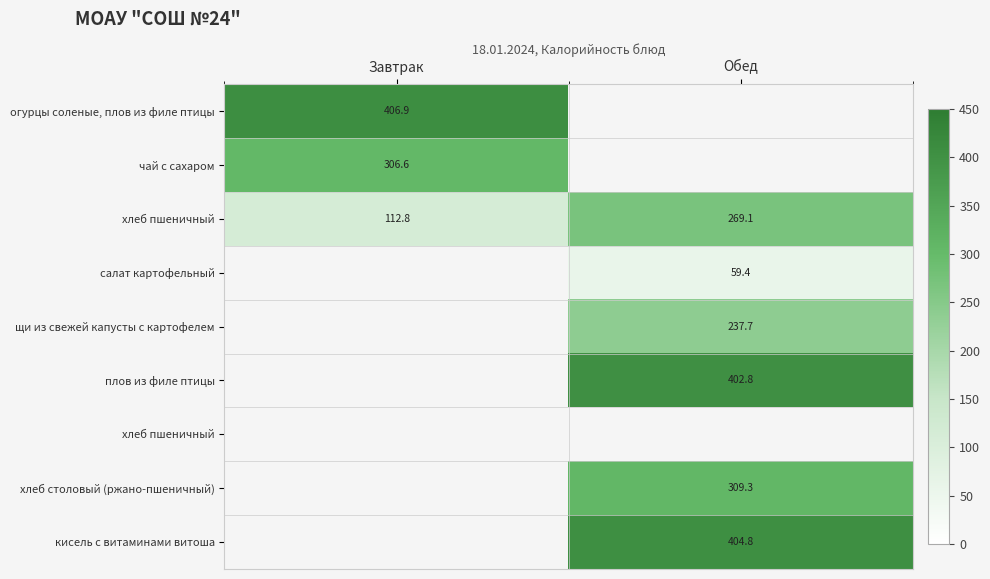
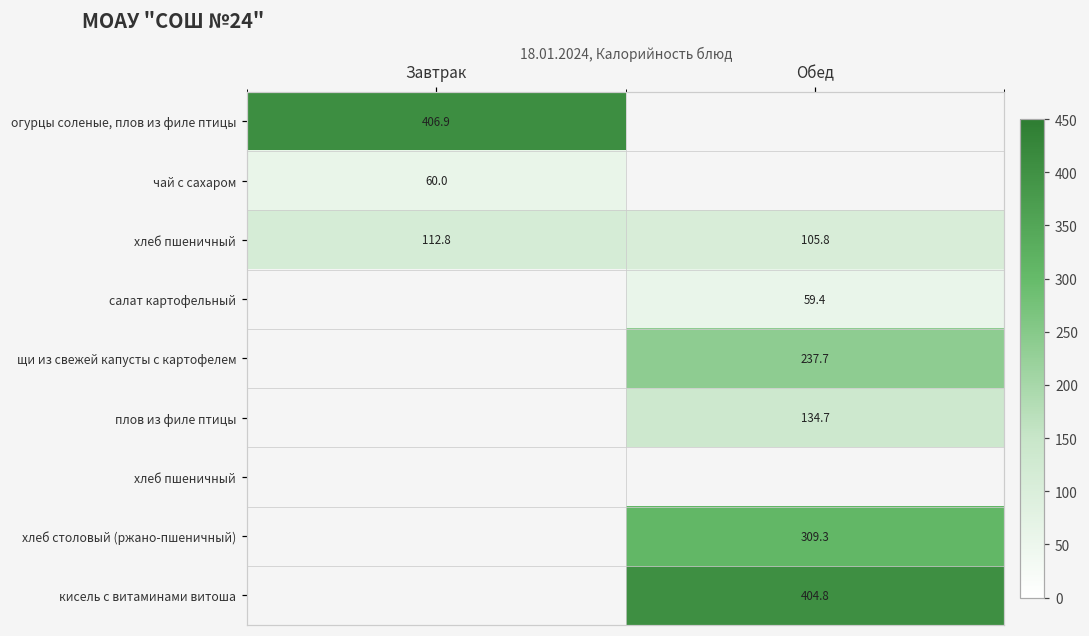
чай с сахаром, Завтрак: 306.6 -> 60.0
хлеб пшеничный, Обед: 269.1 -> 105.8
плов из филе птицы, Обед: 402.8 -> 134.7
